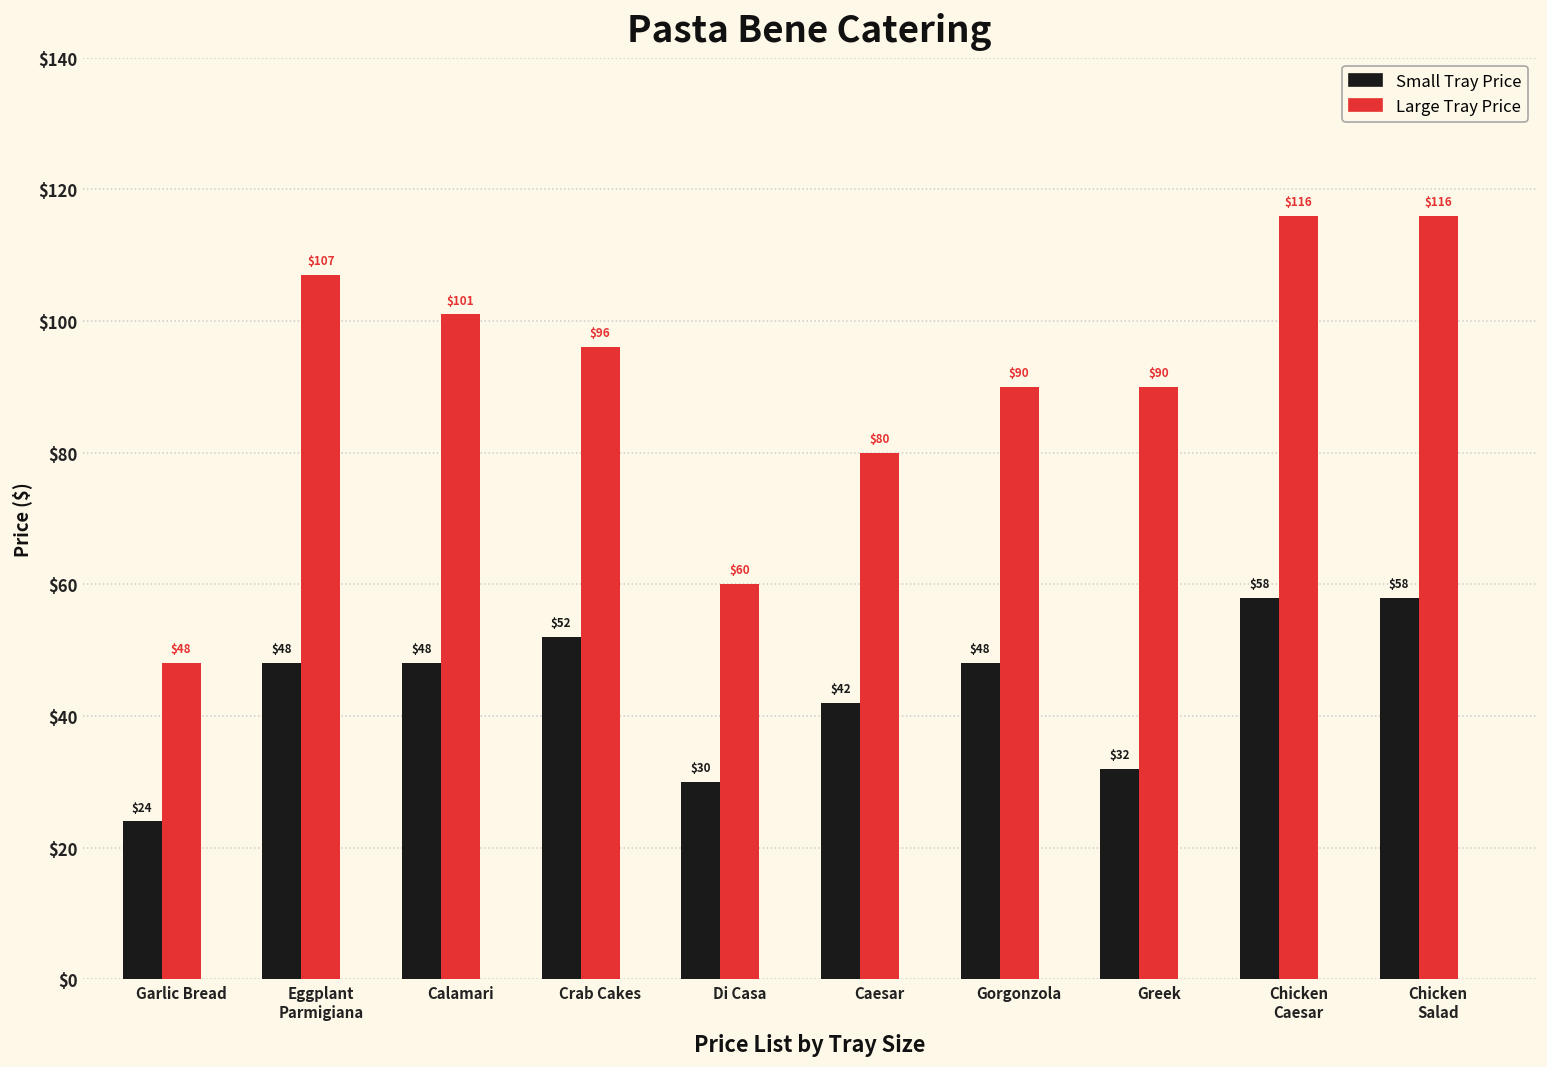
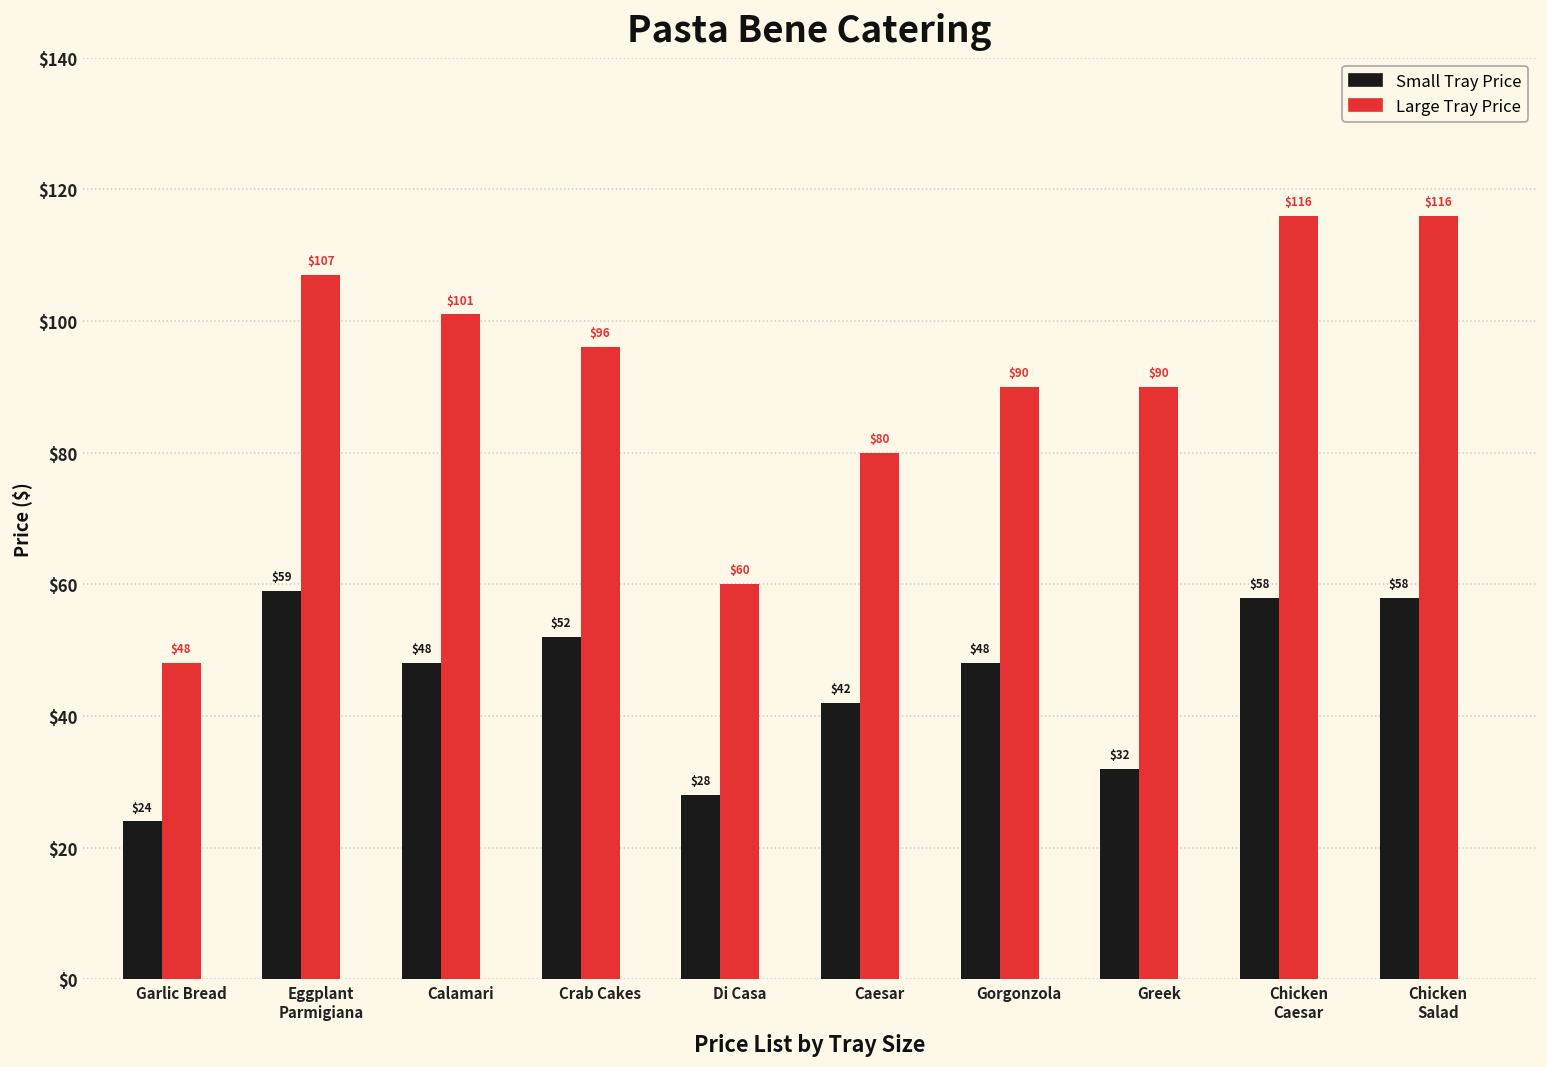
Small Tray Price, Eggplant Parmigiana: $48 -> $59
Small Tray Price, Di Casa: $30 -> $28
